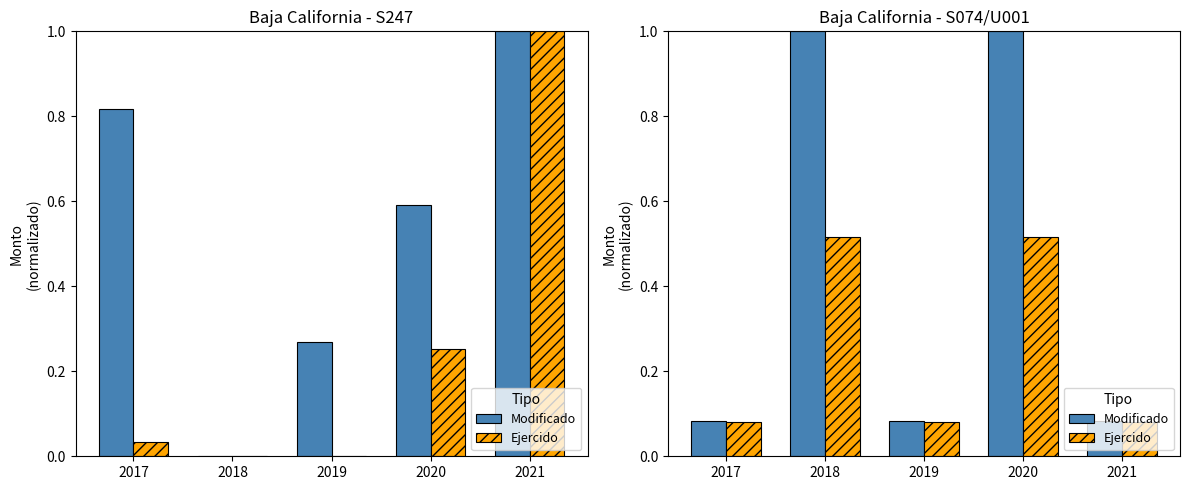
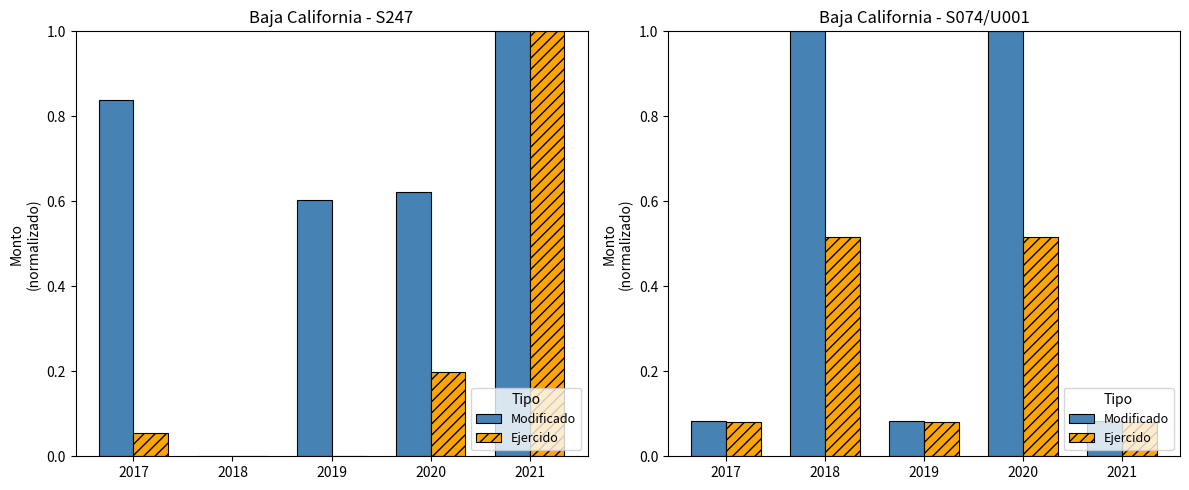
Baja California - S247, Modificado, 2017: 0.82 -> 0.84
Baja California - S247, Ejercido, 2017: 0.03 -> 0.06
Baja California - S247, Modificado, 2019: 0.27 -> 0.60
Baja California - S247, Modificado, 2020: 0.59 -> 0.62
Baja California - S247, Ejercido, 2020: 0.25 -> 0.20
